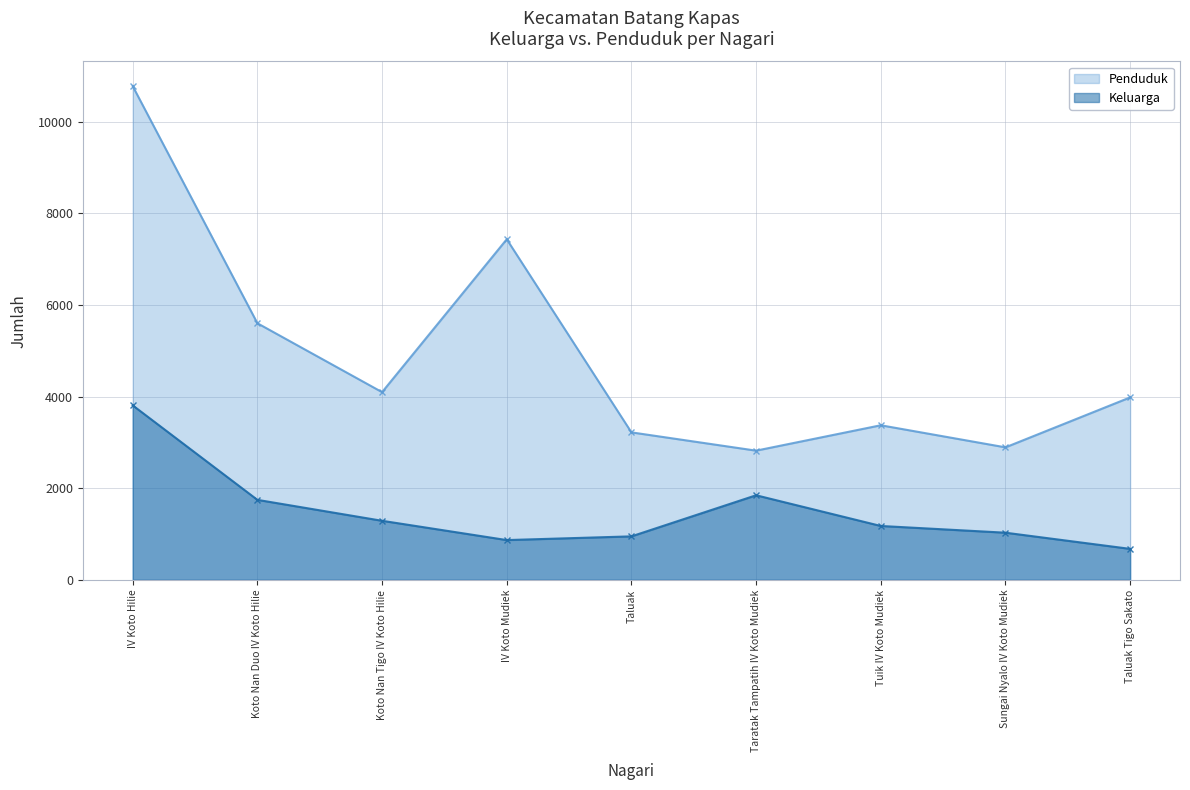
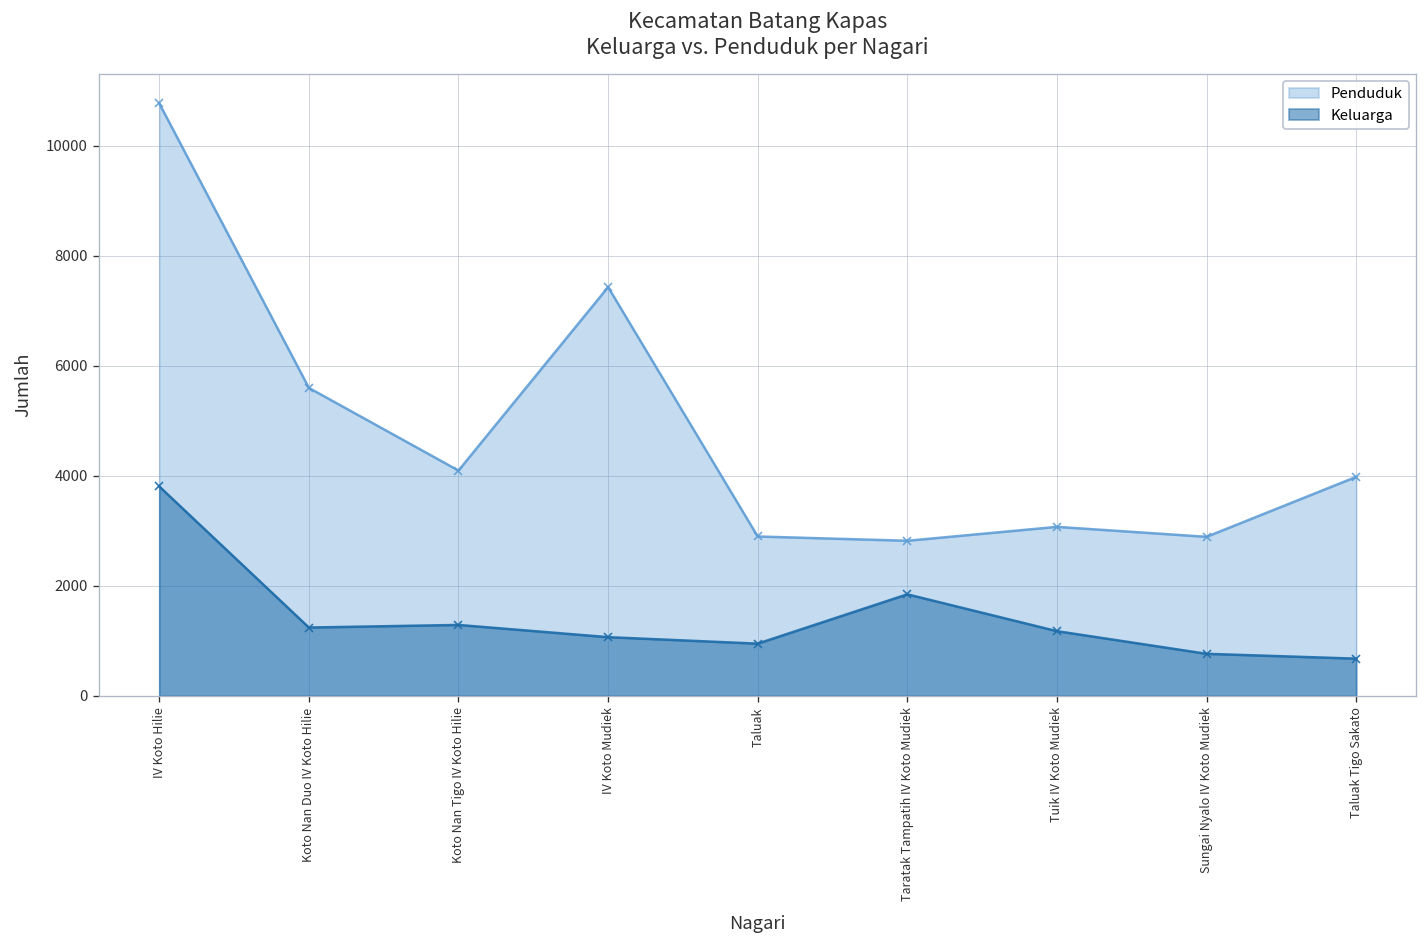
Keluarga, Koto Nan Duo IV Koto Hilie: 1700 -> 1200
Keluarga, IV Koto Mudiek: 900 -> 1100
Penduduk, Taluak: 3200 -> 2900
Penduduk, Tuik IV Koto Mudiek: 3400 -> 3100
Keluarga, Sungai Nyalo IV Koto Mudiek: 1000 -> 800
